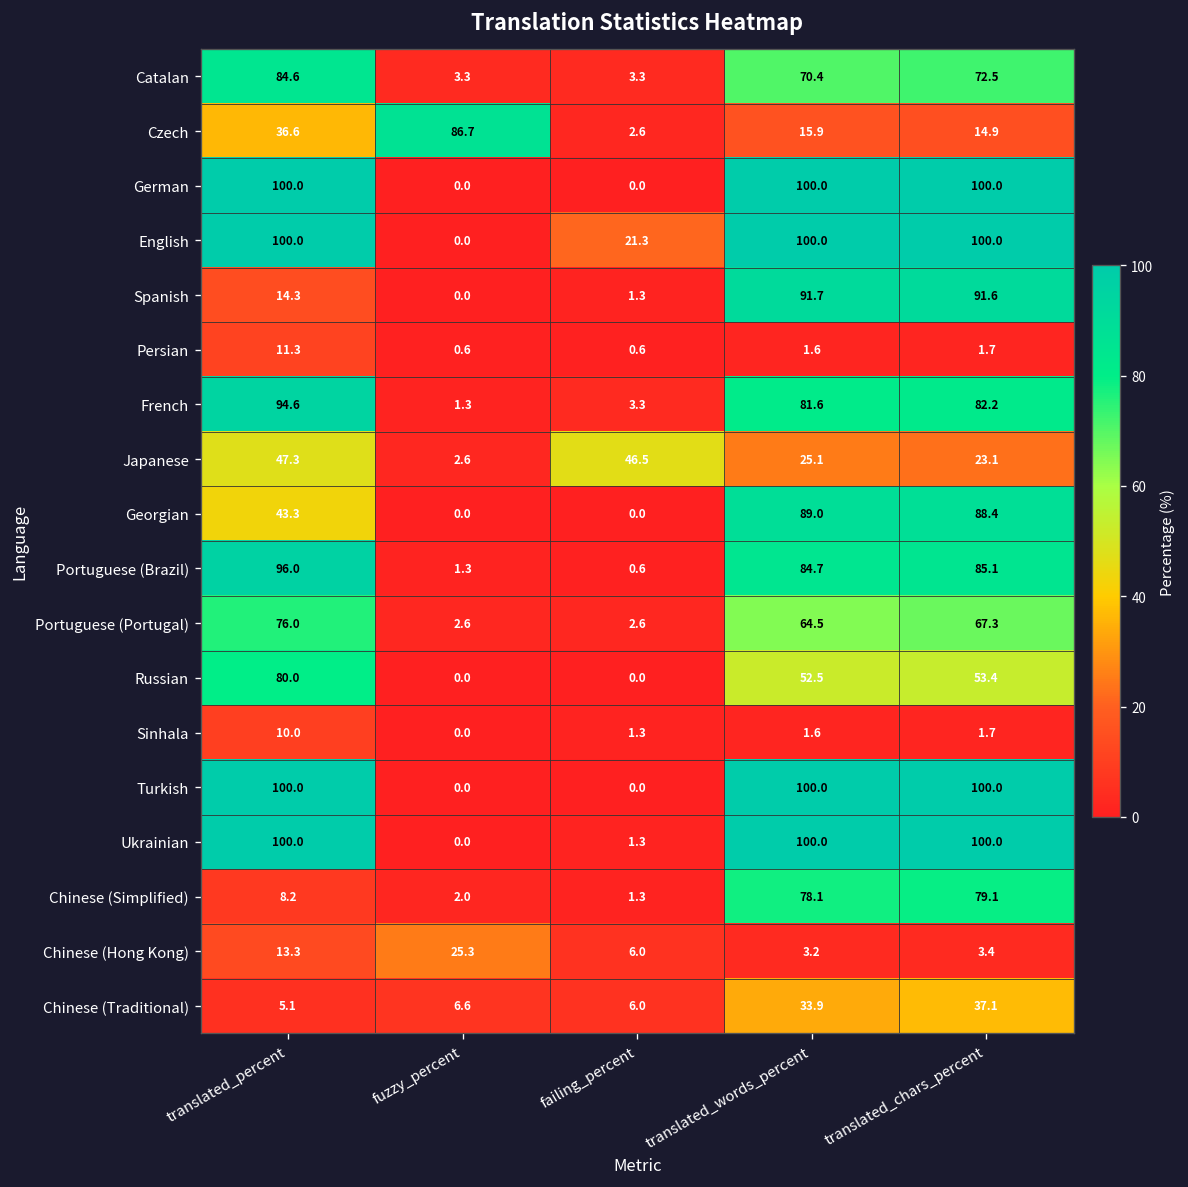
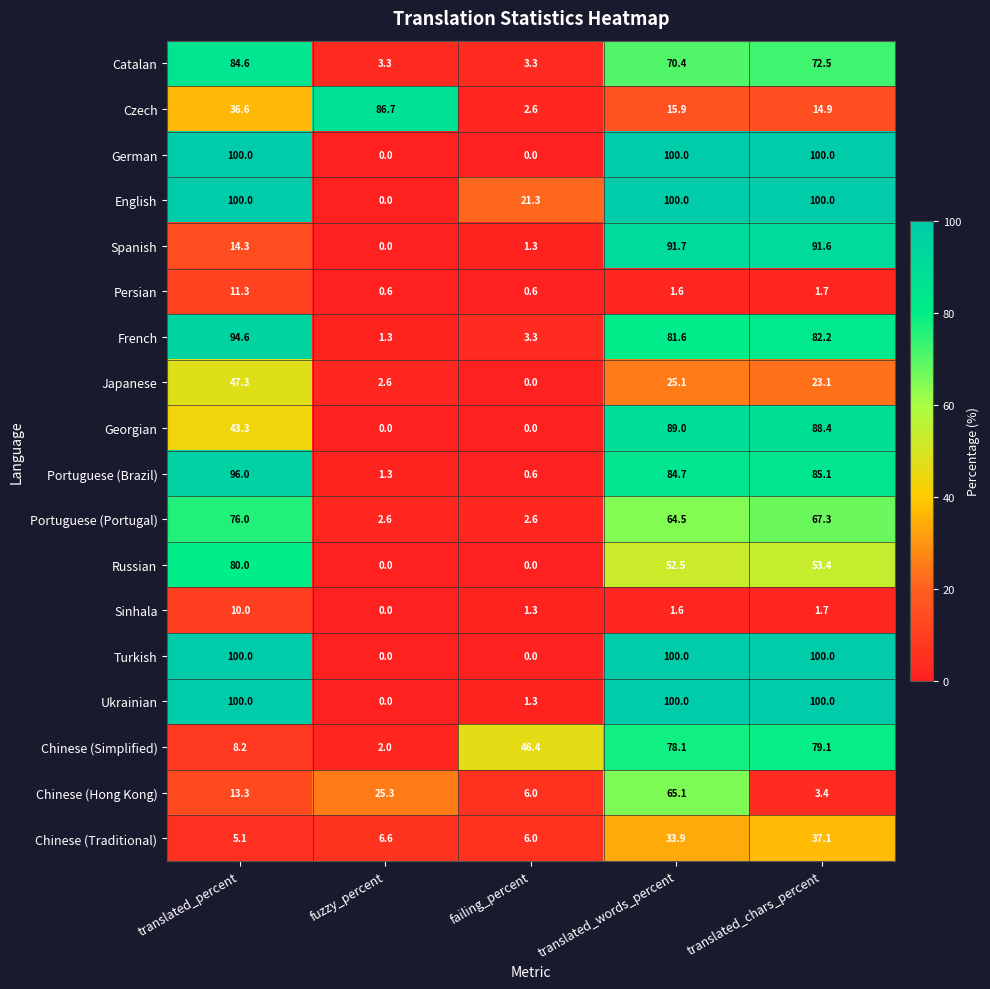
Japanese, failing_percent: 46.5 -> 0.0
Chinese (Simplified), failing_percent: 1.3 -> 46.4
Chinese (Hong Kong), translated_words_percent: 3.2 -> 65.1
